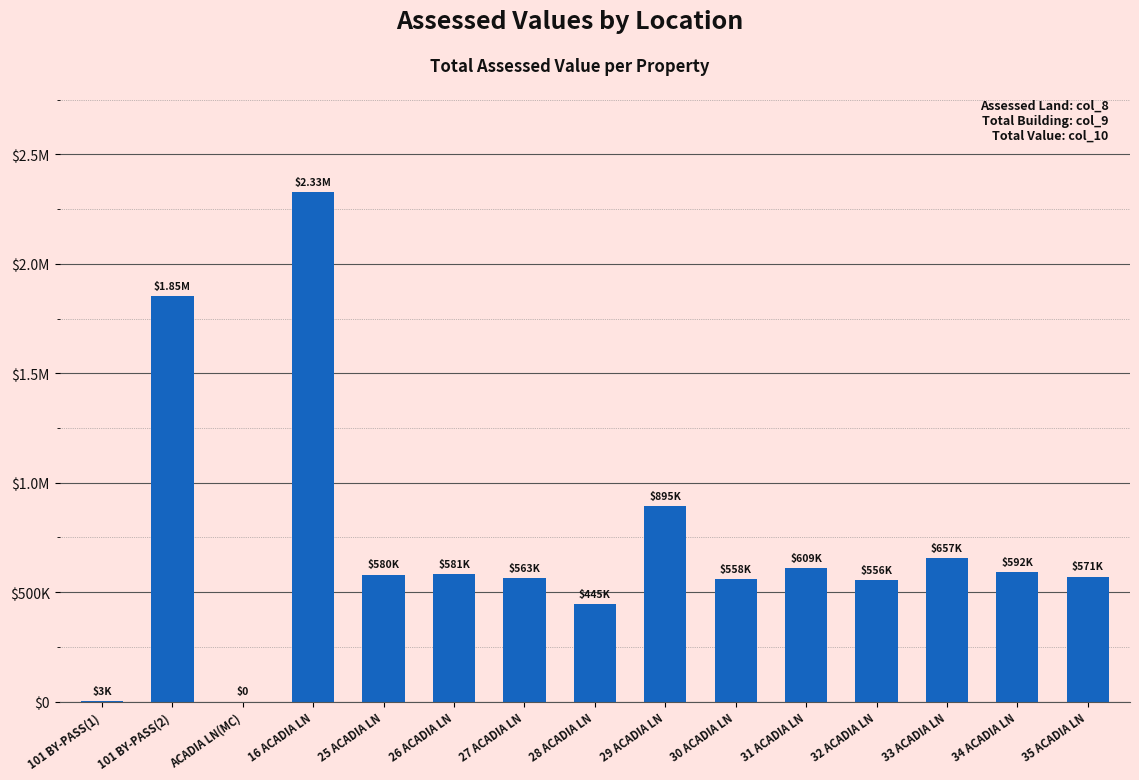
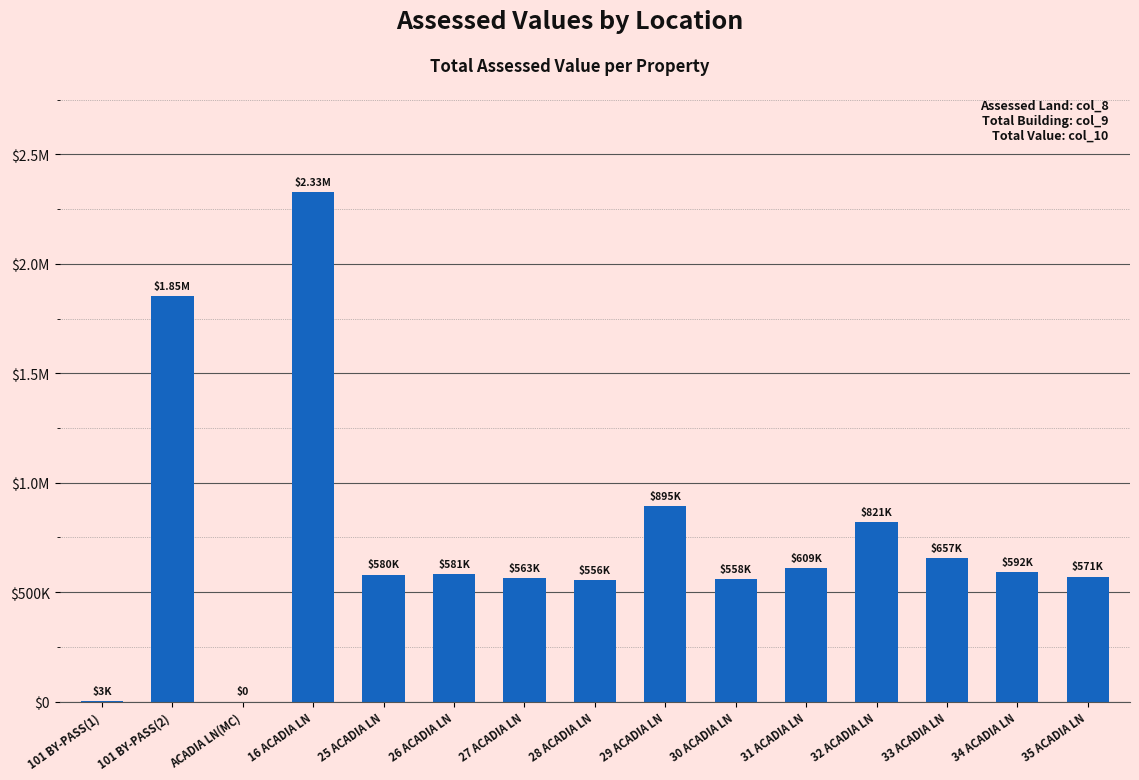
28 ACADIA LN: $445K -> $556K
32 ACADIA LN: $556K -> $821K
